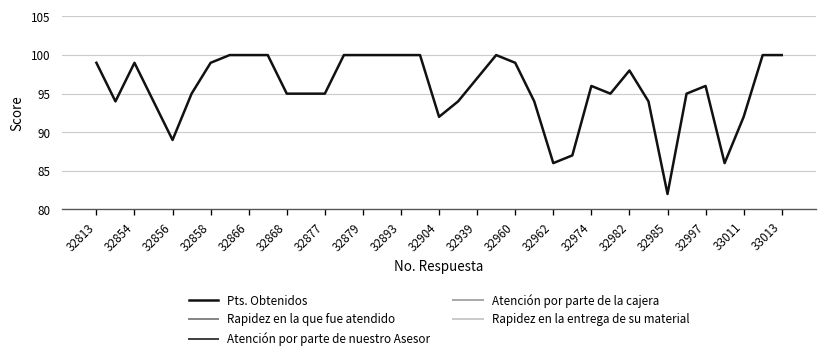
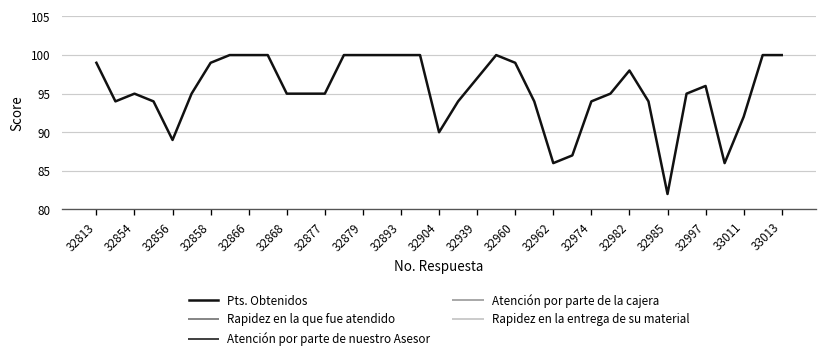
Pts. Obtenidos, 32854: 99 -> 95
Pts. Obtenidos, 32904: 92 -> 90
Pts. Obtenidos, 32974: 96 -> 94
